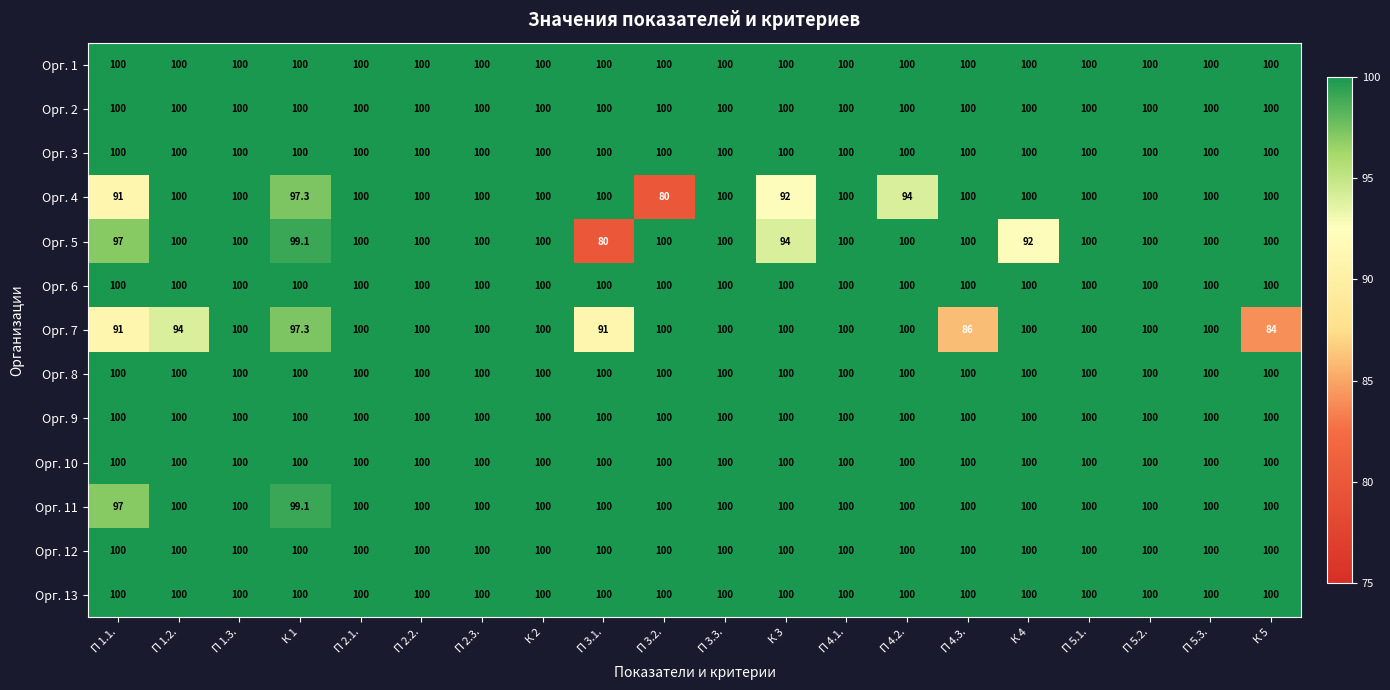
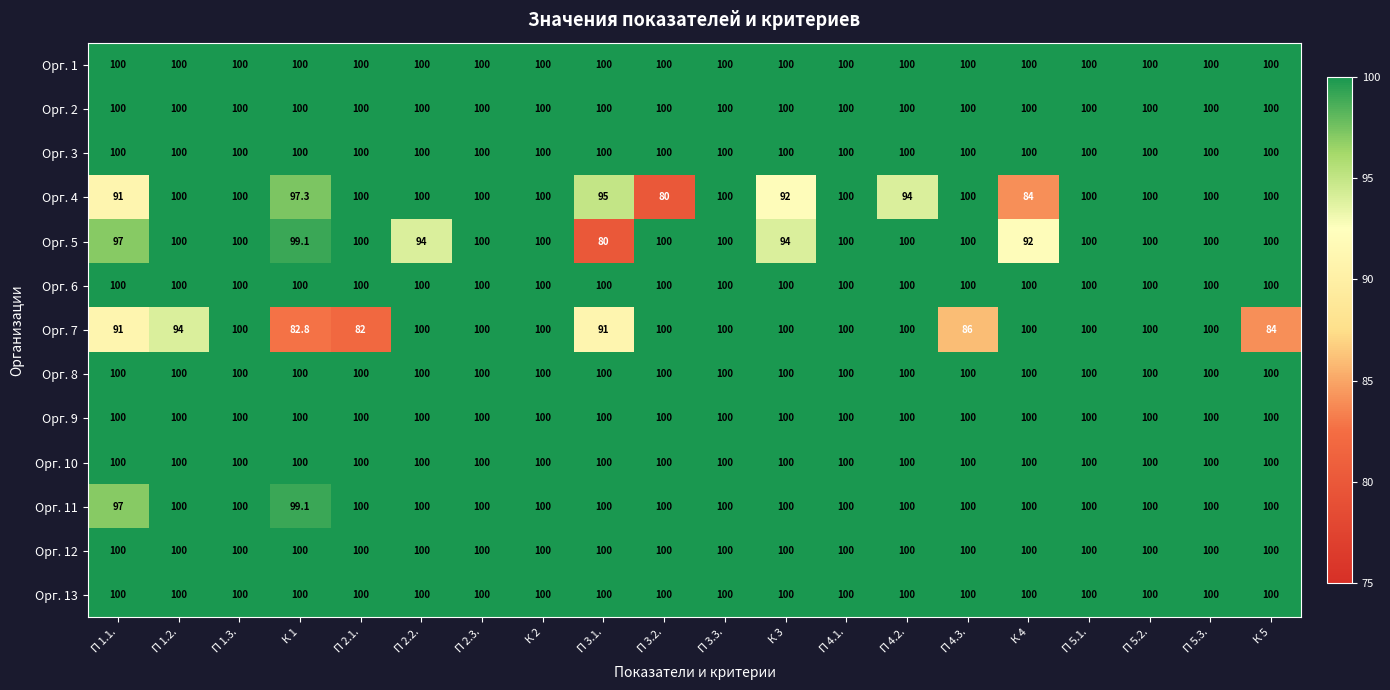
Орг. 4, П 3.1.: 100 -> 95
Орг. 4, К 4: 100 -> 84
Орг. 5, П 2.2.: 100 -> 94
Орг. 7, К 1: 97.3 -> 82.8
Орг. 7, П 2.1.: 100 -> 82
